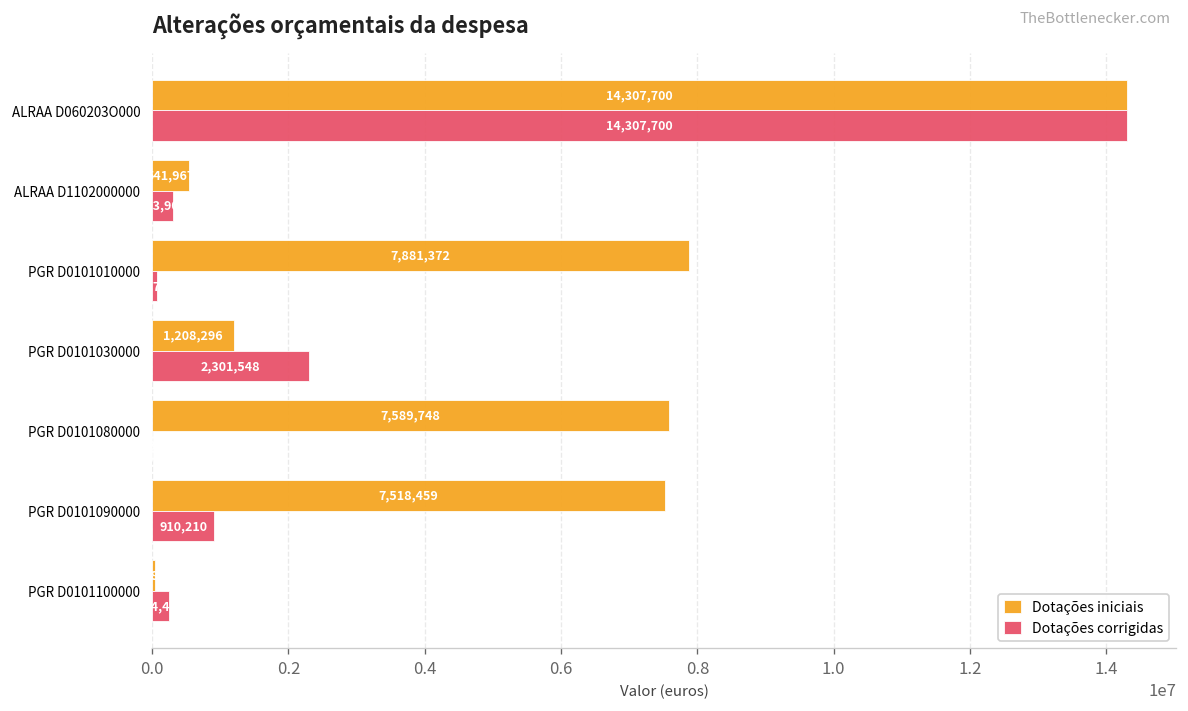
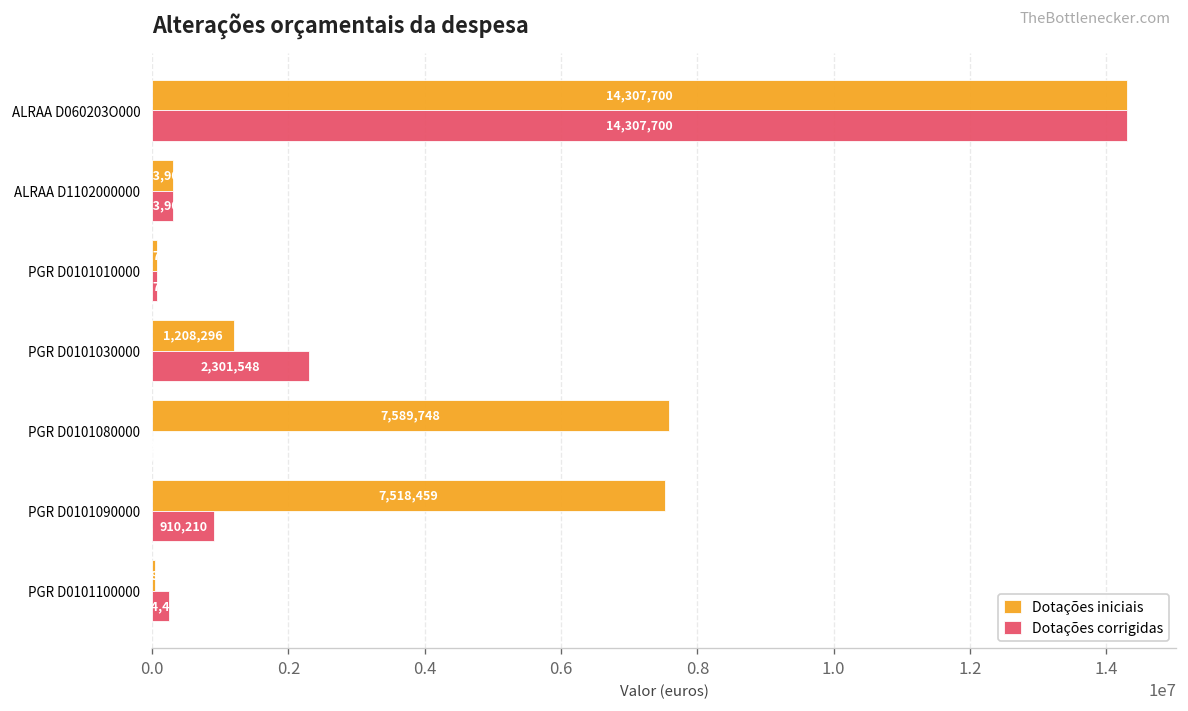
Dotações iniciais, ALRAA D1102000000: 500000 -> 300000
Dotações iniciais, PGR D0101010000: 7900000 -> 100000
